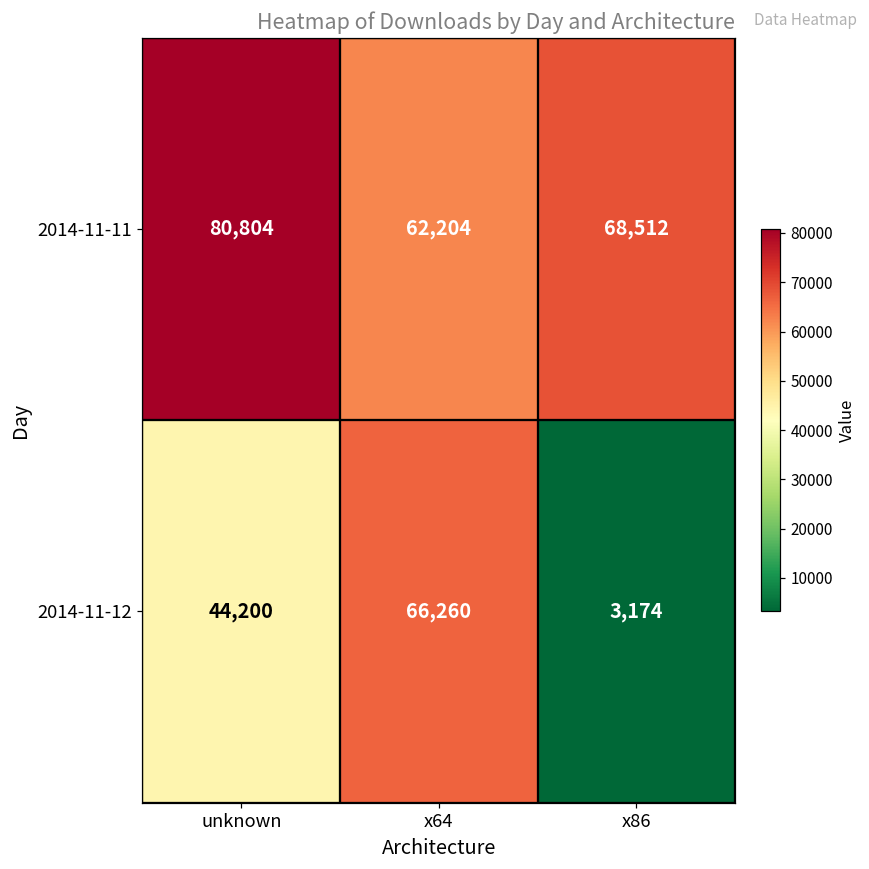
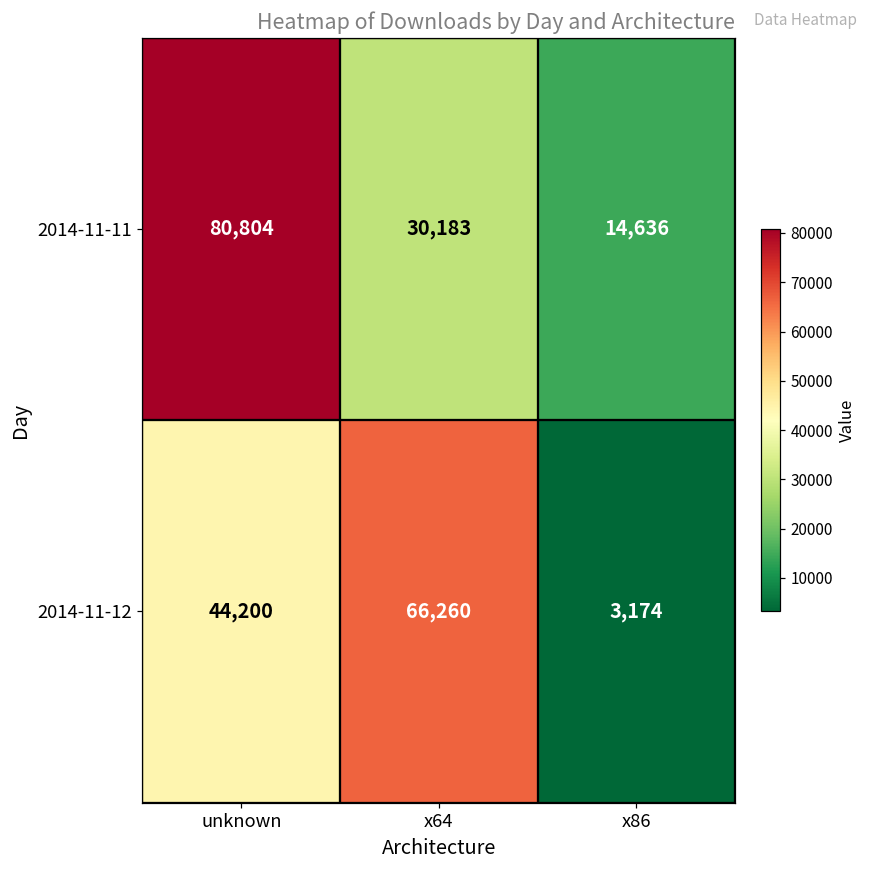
2014-11-11, x64: 62,204 -> 30,183
2014-11-11, x86: 68,512 -> 14,636
